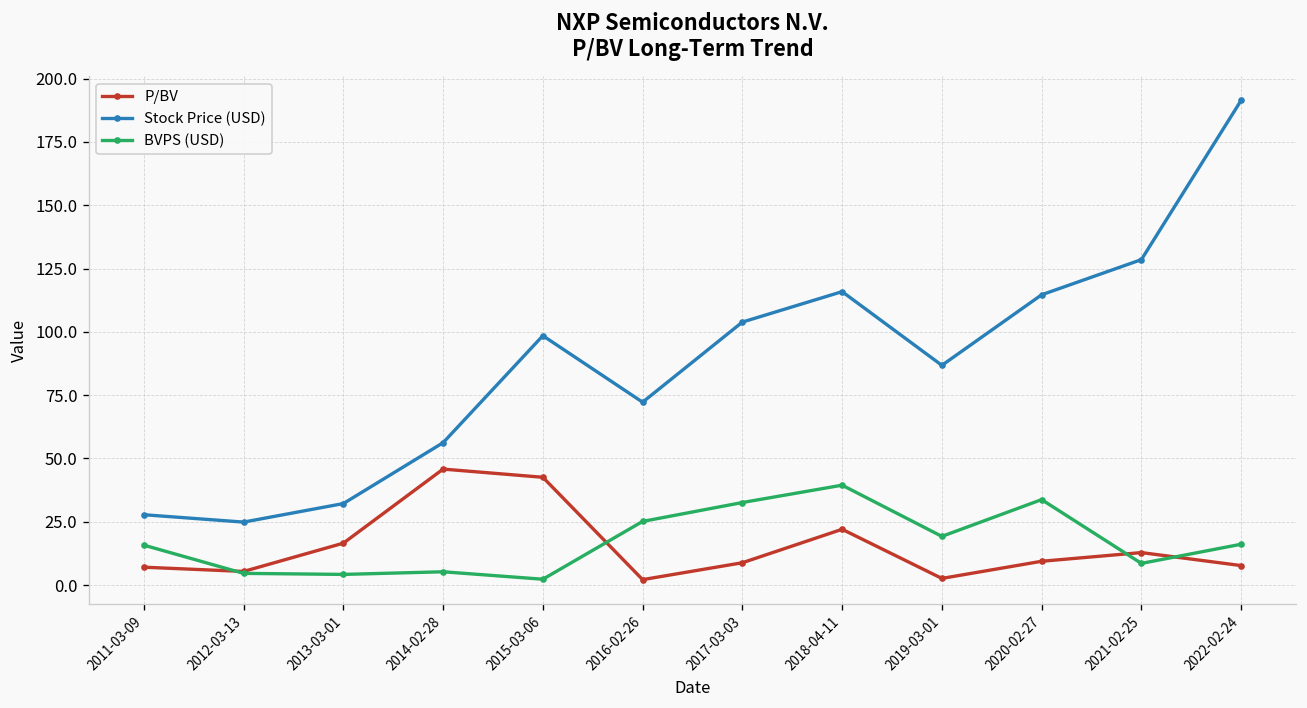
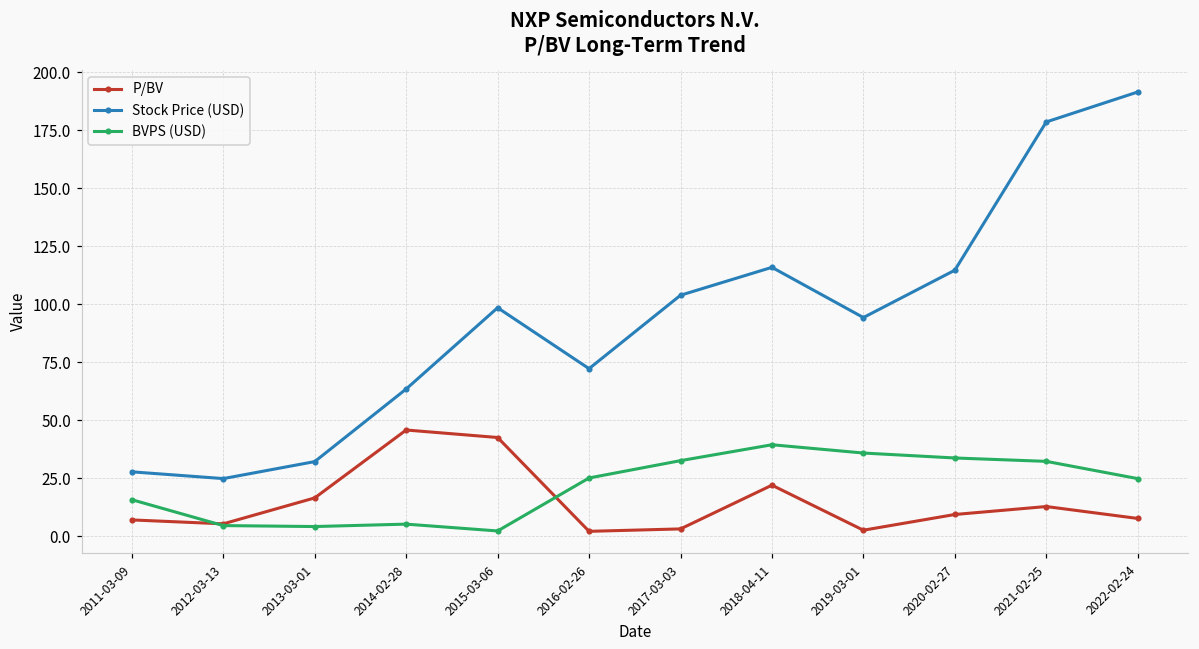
Stock Price (USD), 2014-02-28: 56 -> 63
P/BV, 2017-03-03: 9 -> 3
Stock Price (USD), 2019-03-01: 87 -> 94
BVPS (USD), 2019-03-01: 19 -> 36
Stock Price (USD), 2021-02-25: 129 -> 179
BVPS (USD), 2021-02-25: 9 -> 32
BVPS (USD), 2022-02-24: 16 -> 25
